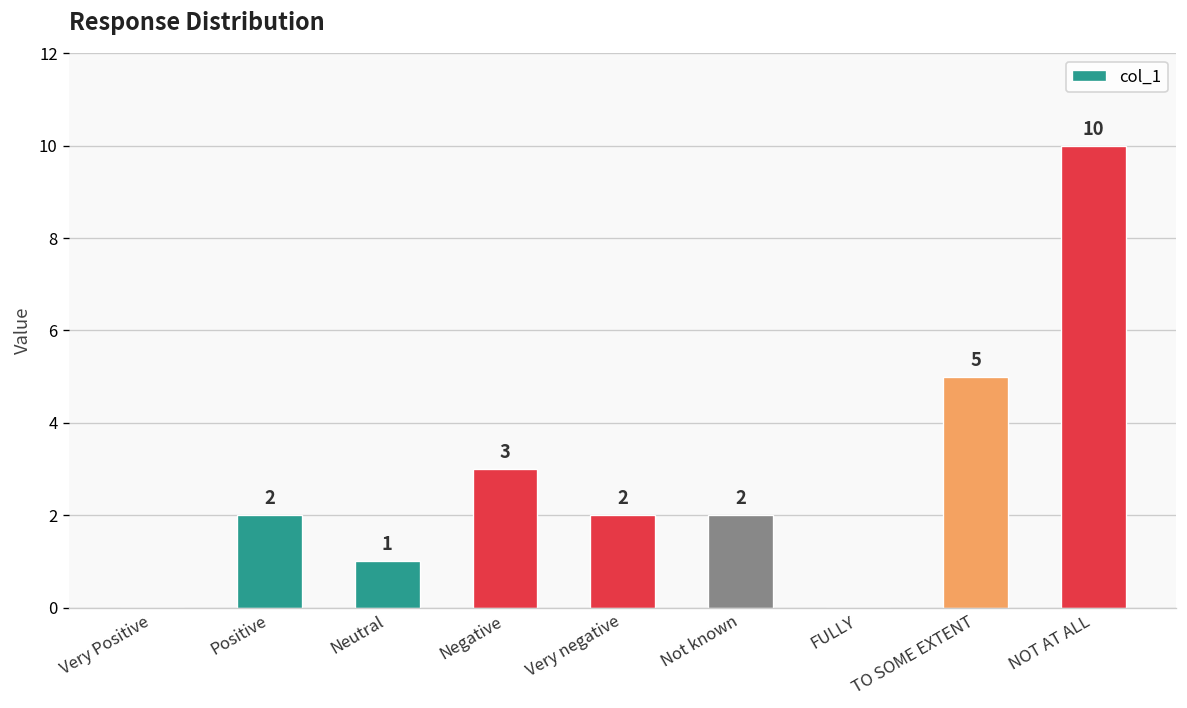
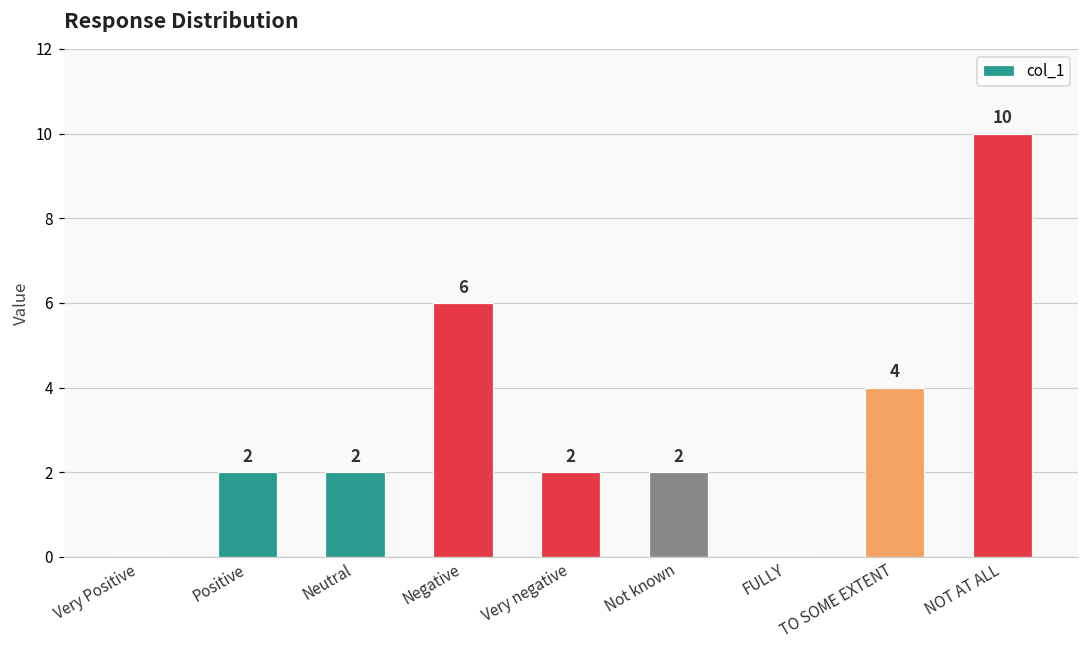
Neutral: 1 -> 2
Negative: 3 -> 6
TO SOME EXTENT: 5 -> 4
